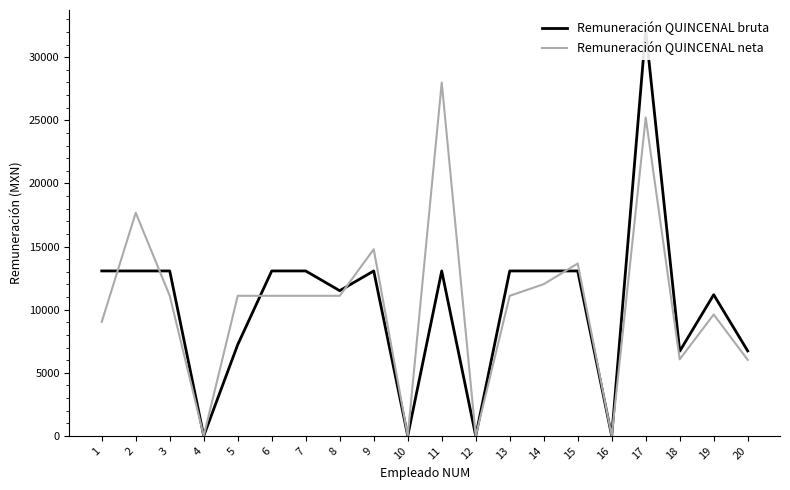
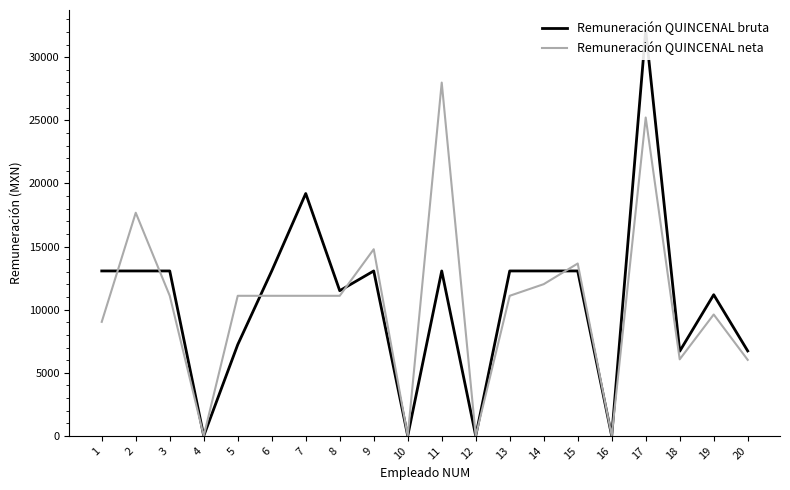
Remuneración QUINCENAL bruta, 7: 13100 -> 19200
